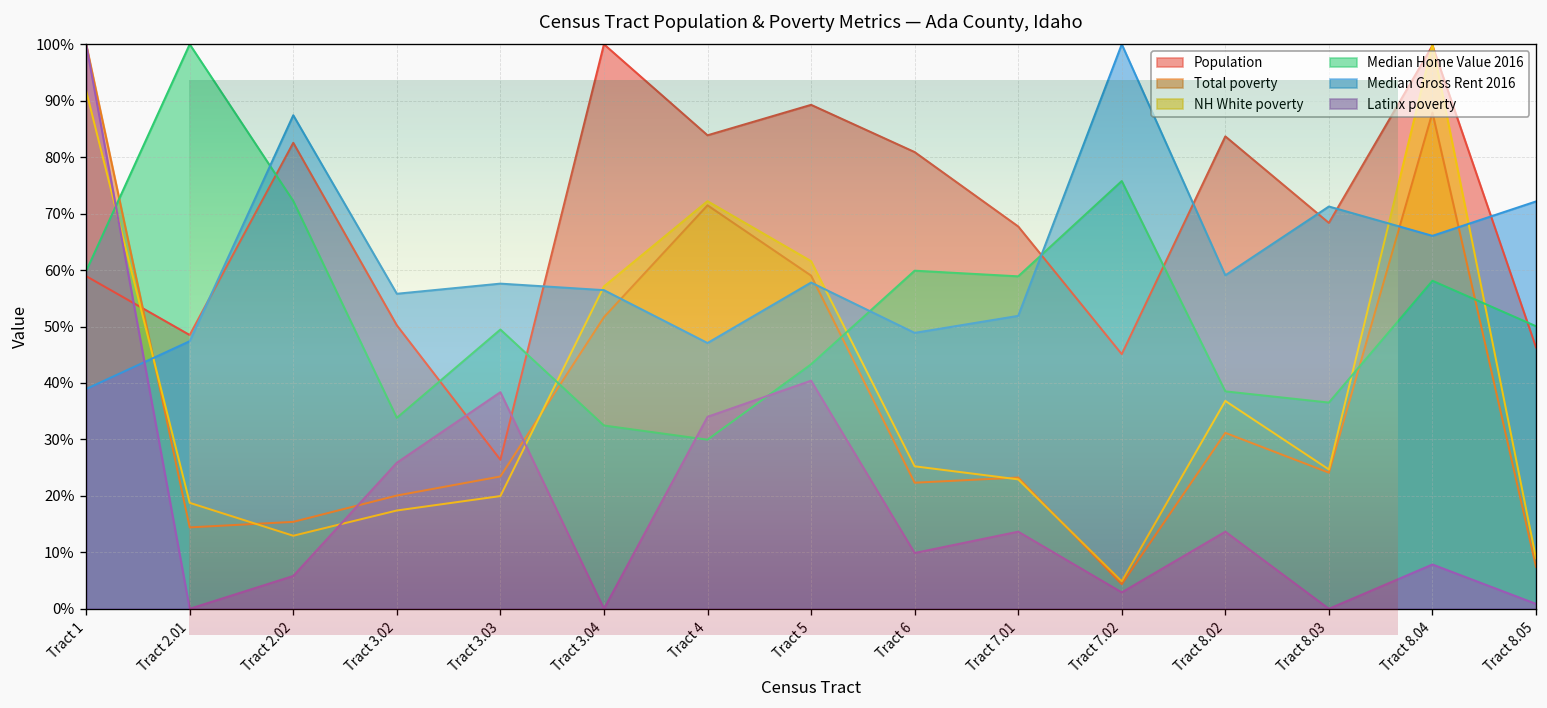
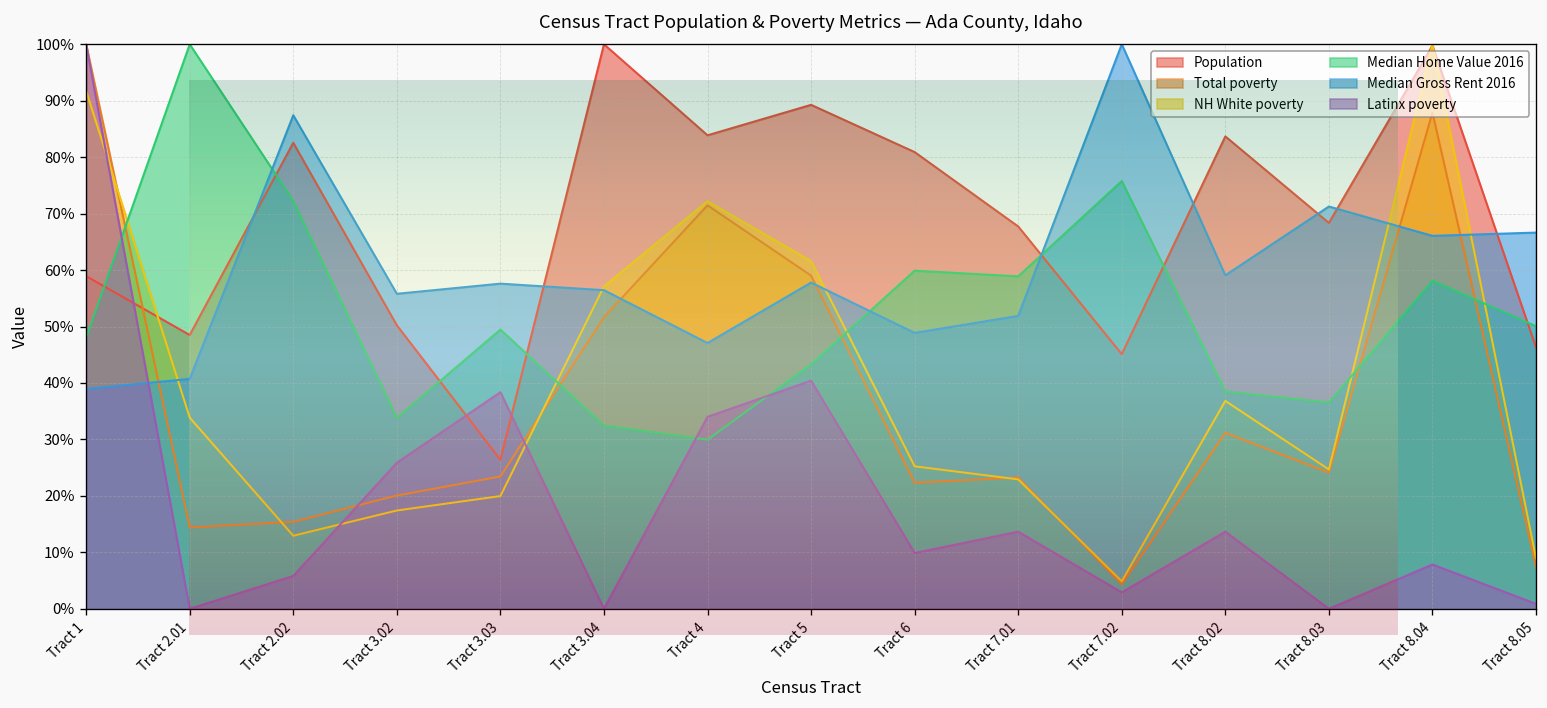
Median Home Value 2016, Tract 1: 60% -> 48%
NH White poverty, Tract 2.01: 19% -> 34%
Median Gross Rent 2016, Tract 2.01: 47% -> 41%
Median Gross Rent 2016, Tract 8.05: 72% -> 67%
